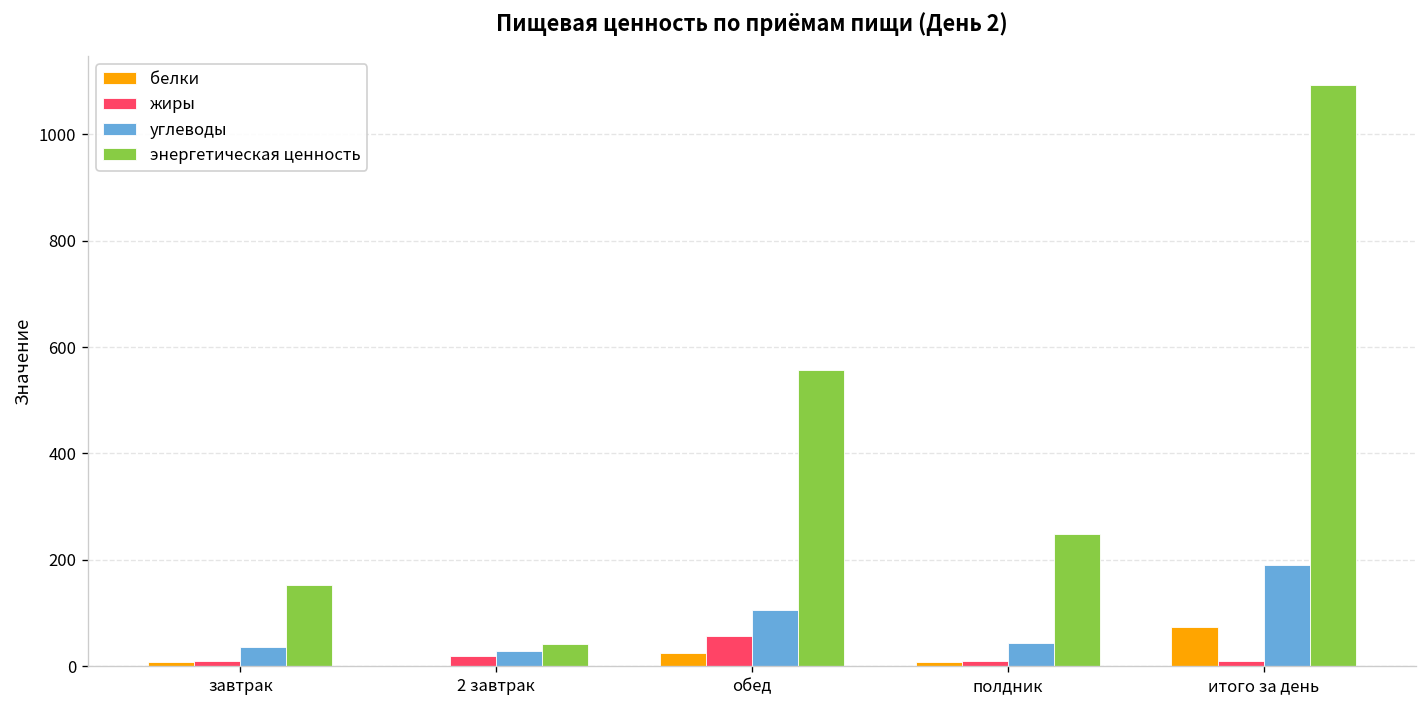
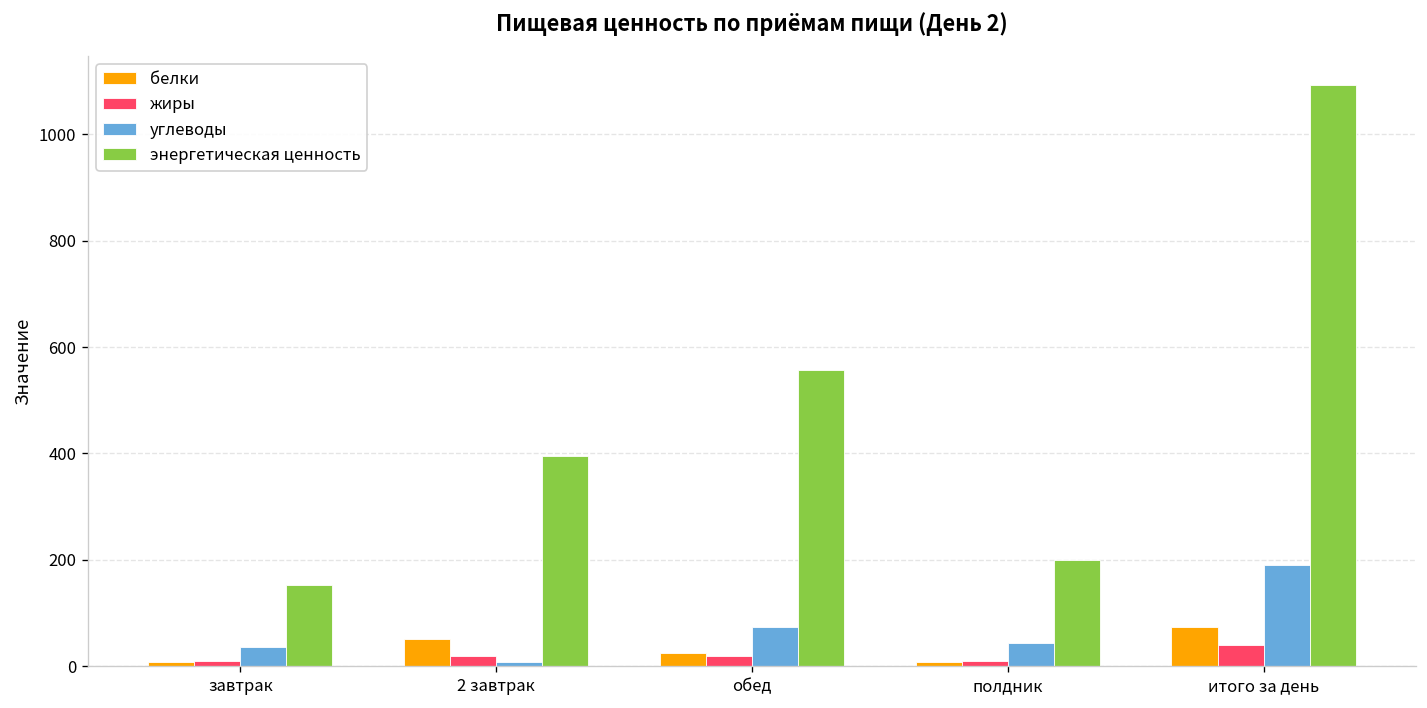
белки, 2 завтрак: 0 -> 50
углеводы, 2 завтрак: 30 -> 10
энергетическая ценность, 2 завтрак: 40 -> 400
жиры, обед: 60 -> 20
углеводы, обед: 110 -> 70
энергетическая ценность, полдник: 250 -> 200
жиры, итого за день: 10 -> 40
